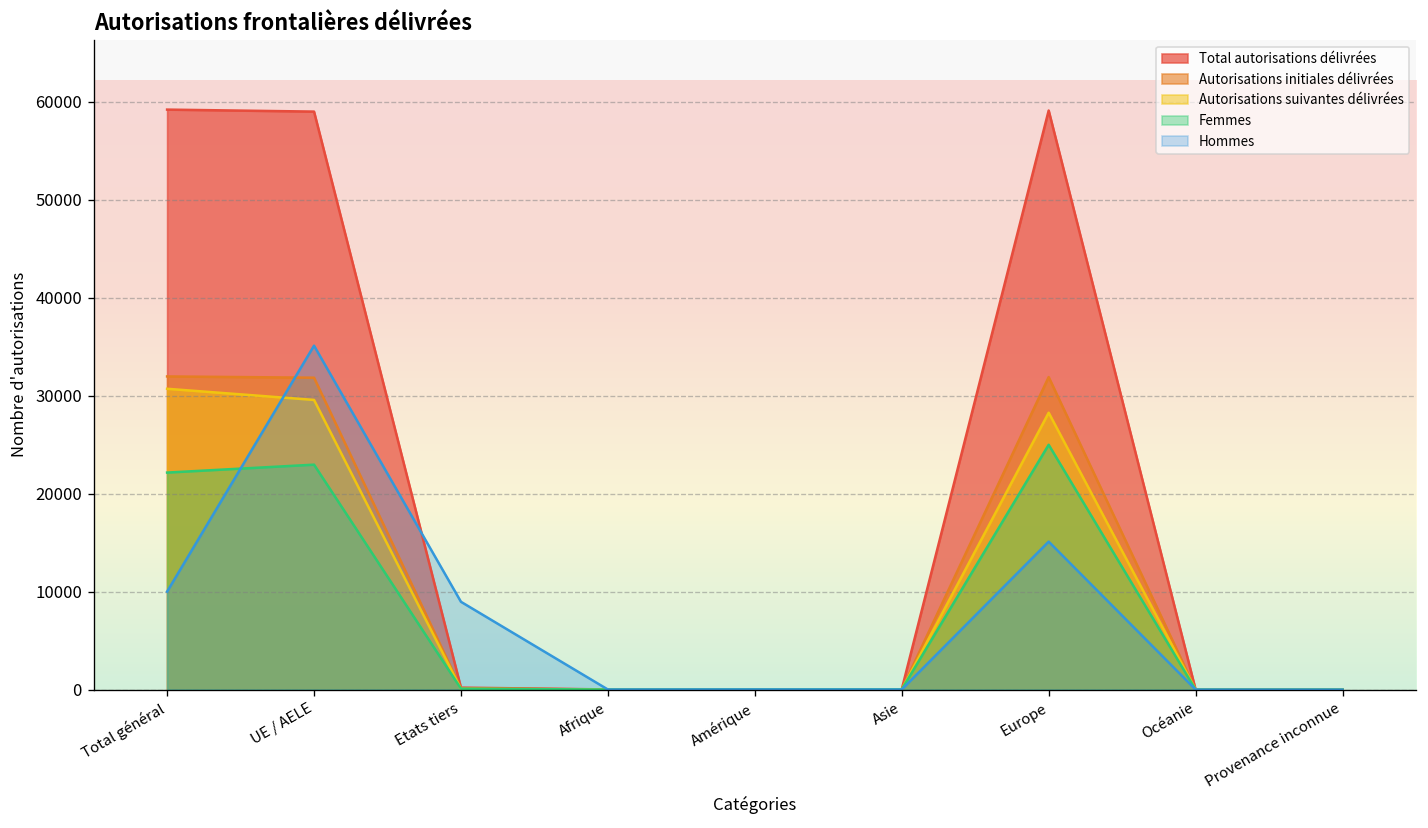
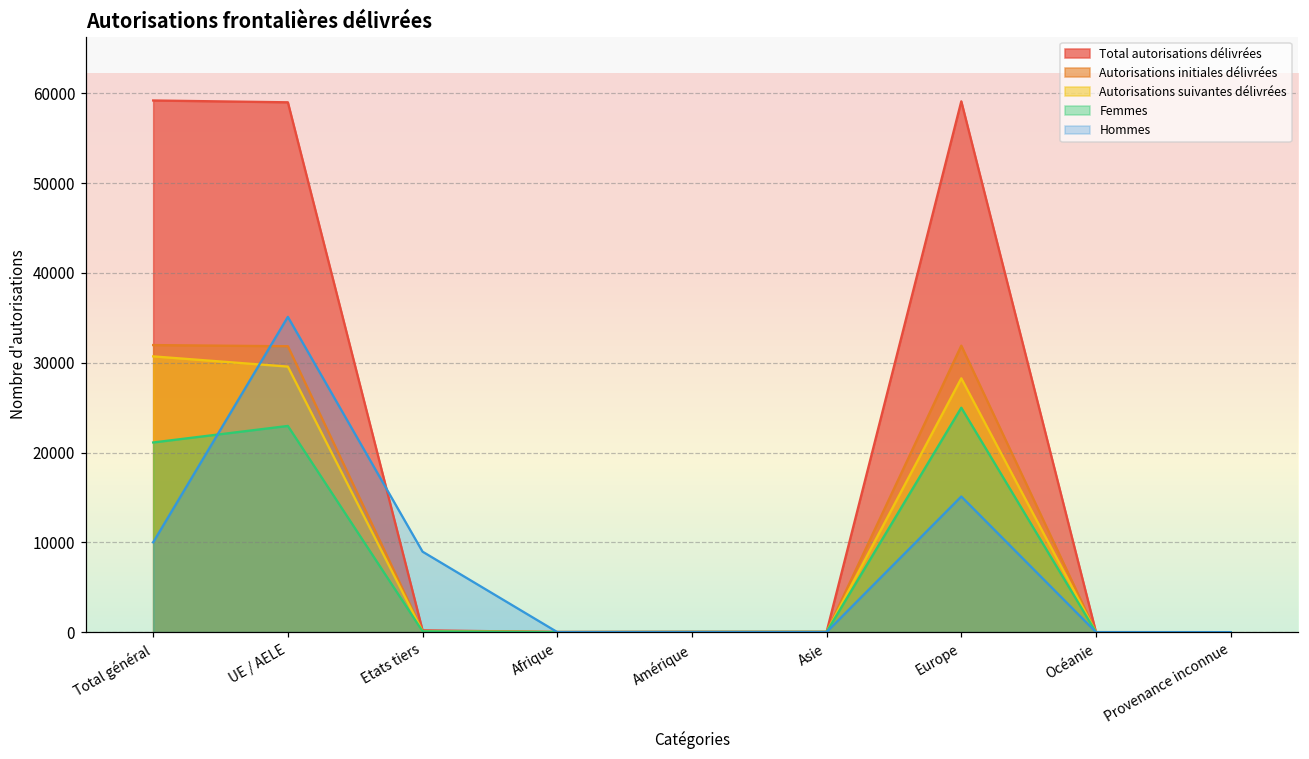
Femmes, Total général: 22000 -> 21000
